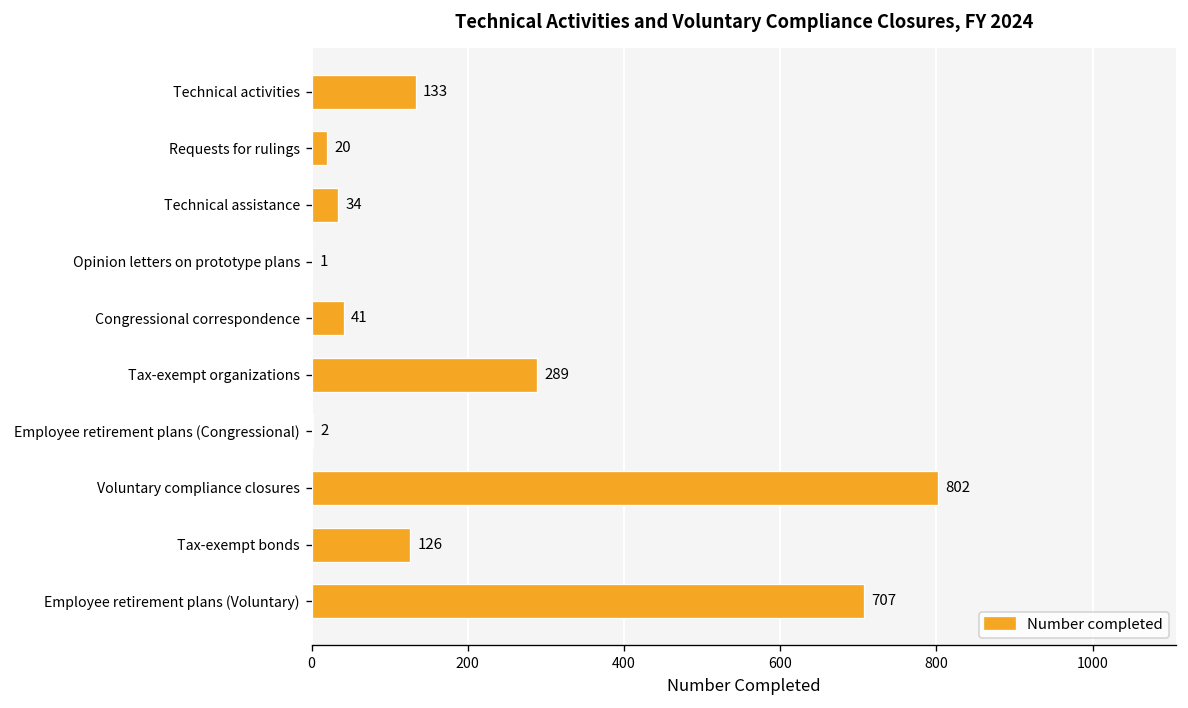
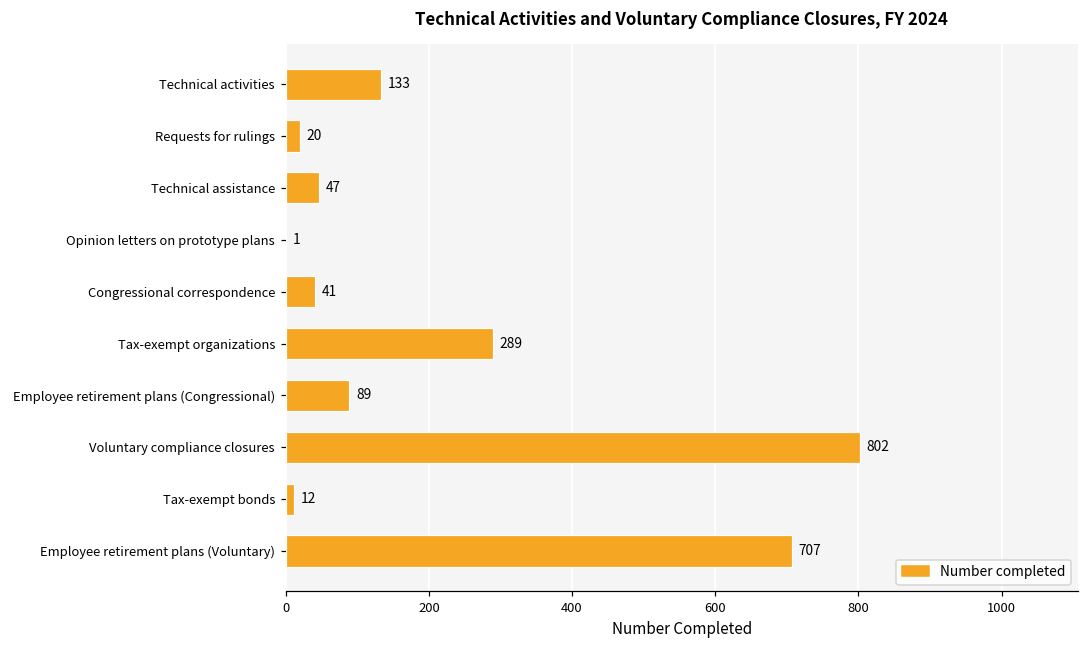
Technical assistance: 34 -> 47
Employee retirement plans (Congressional): 2 -> 89
Tax-exempt bonds: 126 -> 12
